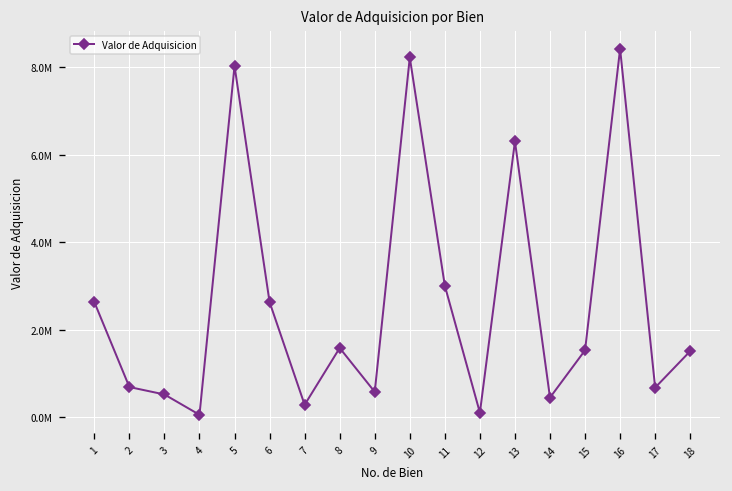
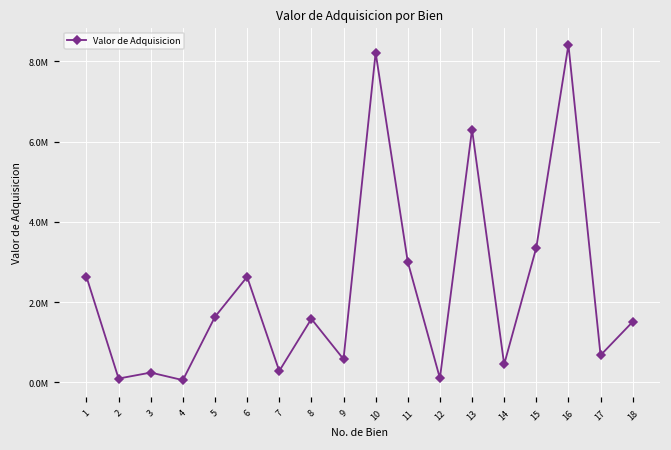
2: 700000 -> 100000
3: 500000 -> 200000
5: 8000000 -> 1600000
15: 1500000 -> 3400000
